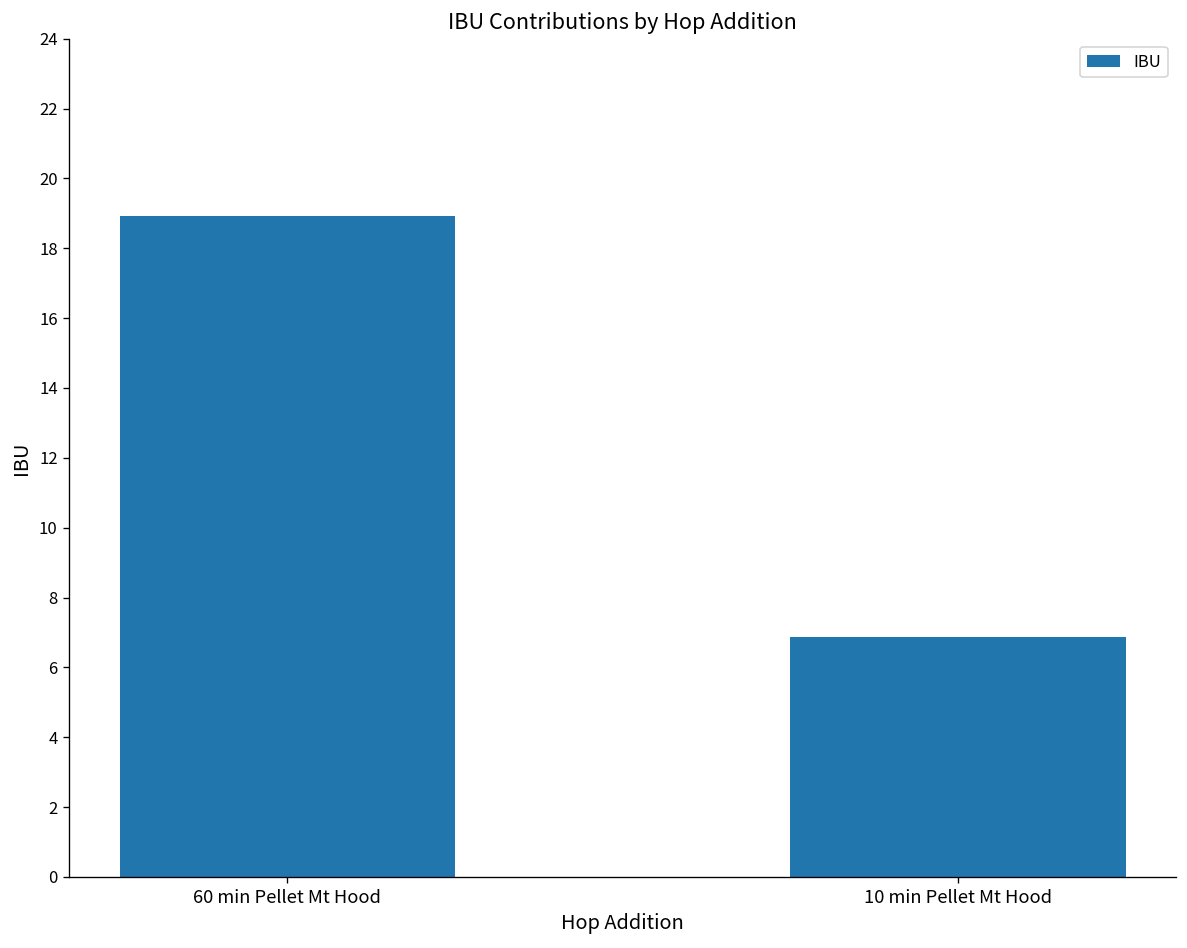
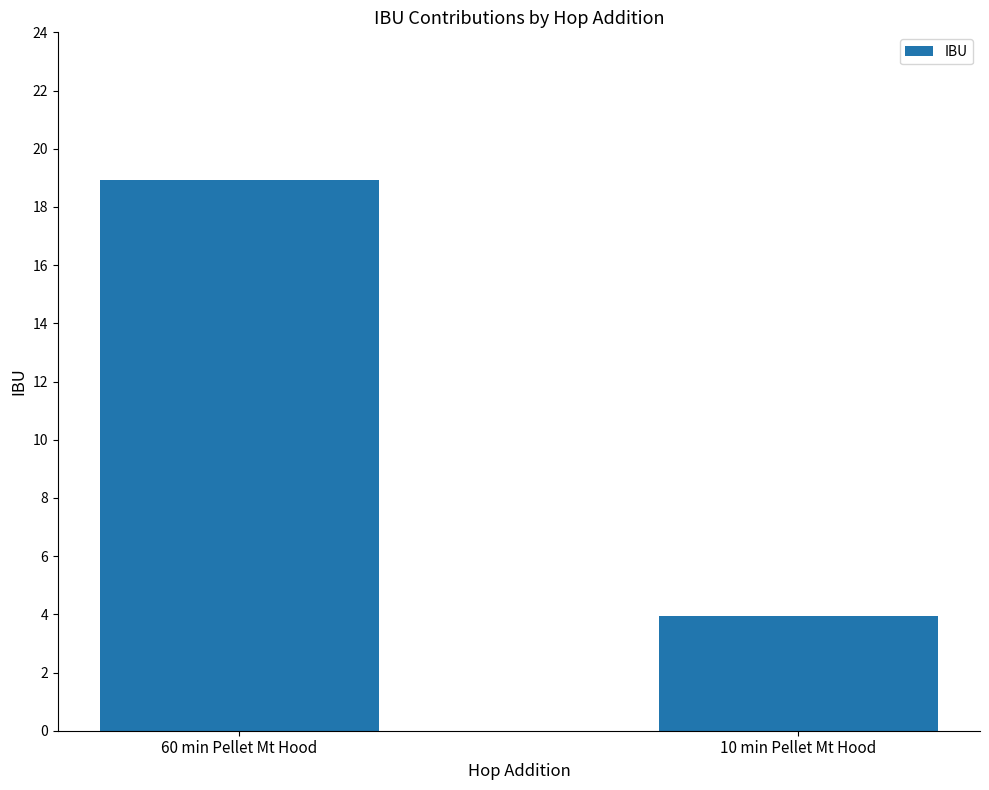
10 min Pellet Mt Hood: 6.9 -> 3.9
